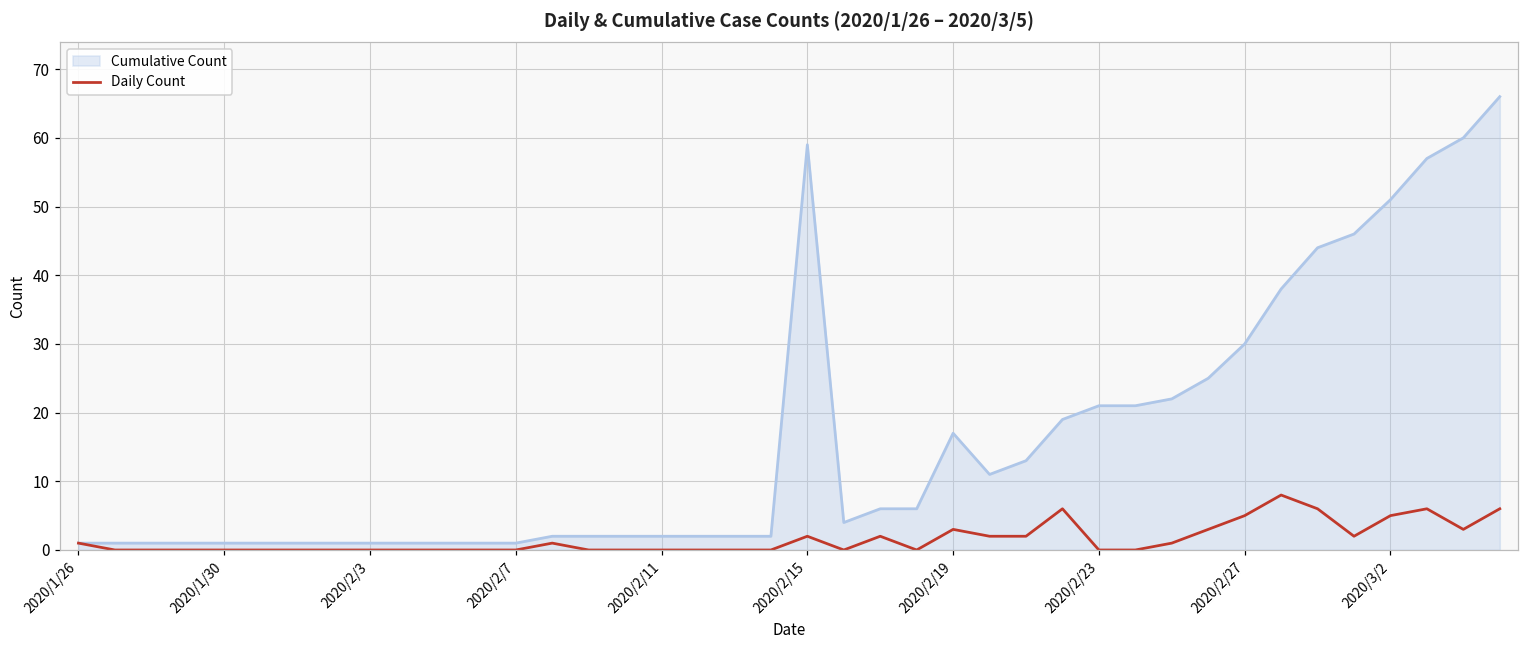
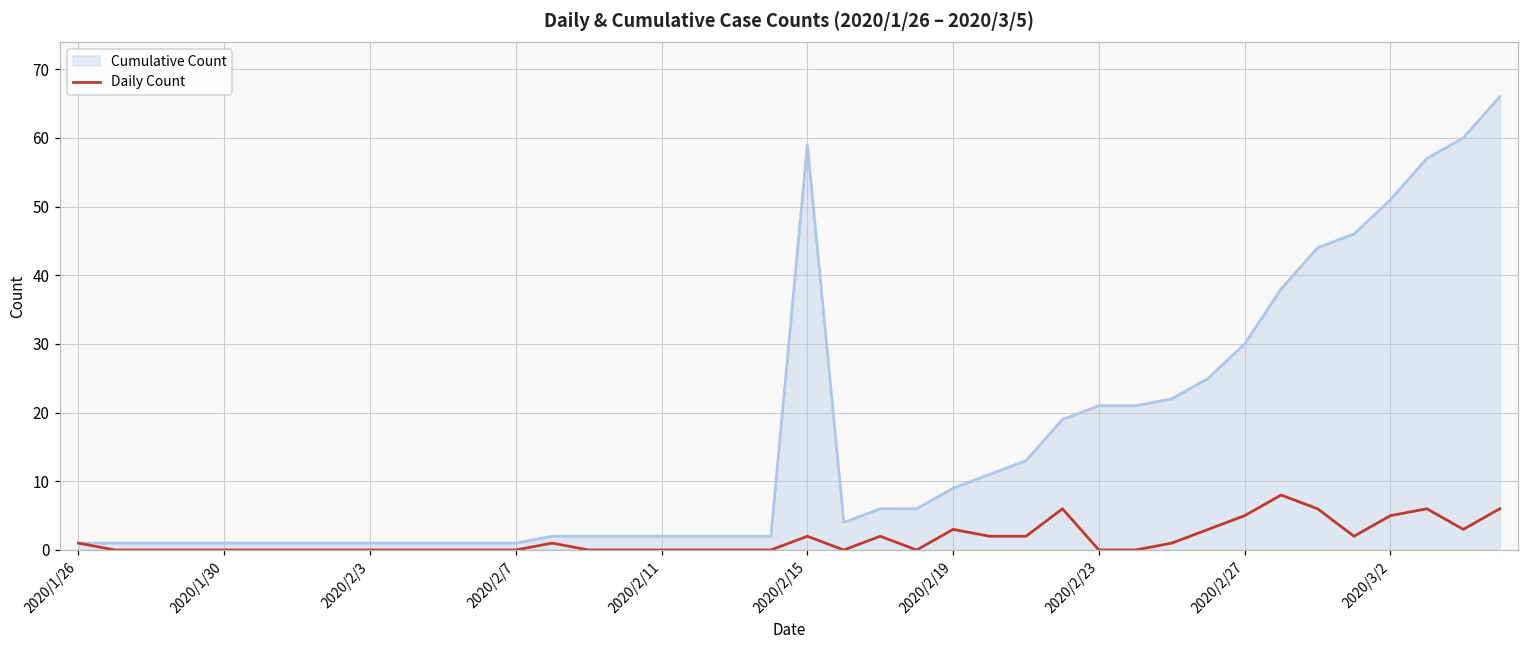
Cumulative Count, 2020/2/19: 17 -> 9
